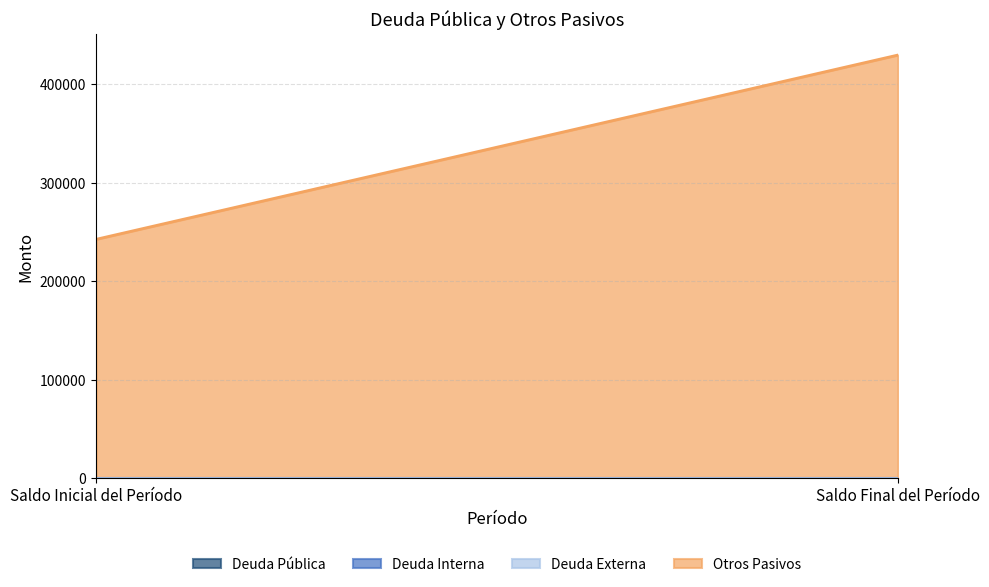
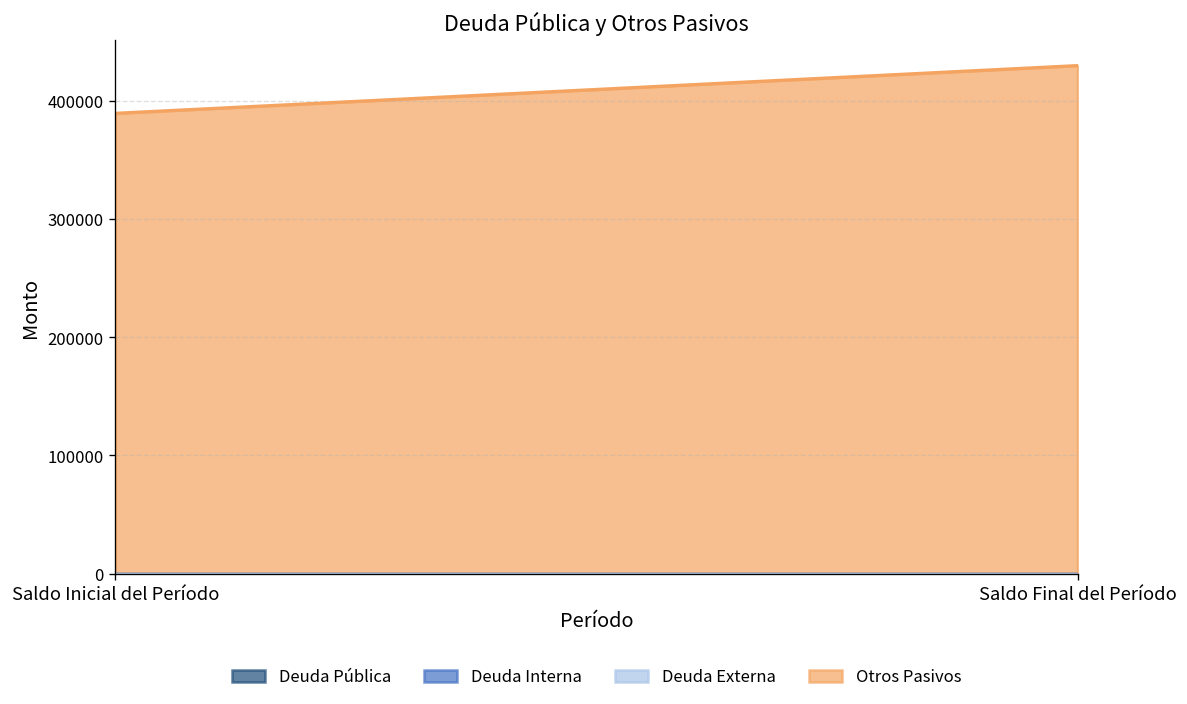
Otros Pasivos, Saldo Inicial del Período: 240000 -> 390000
